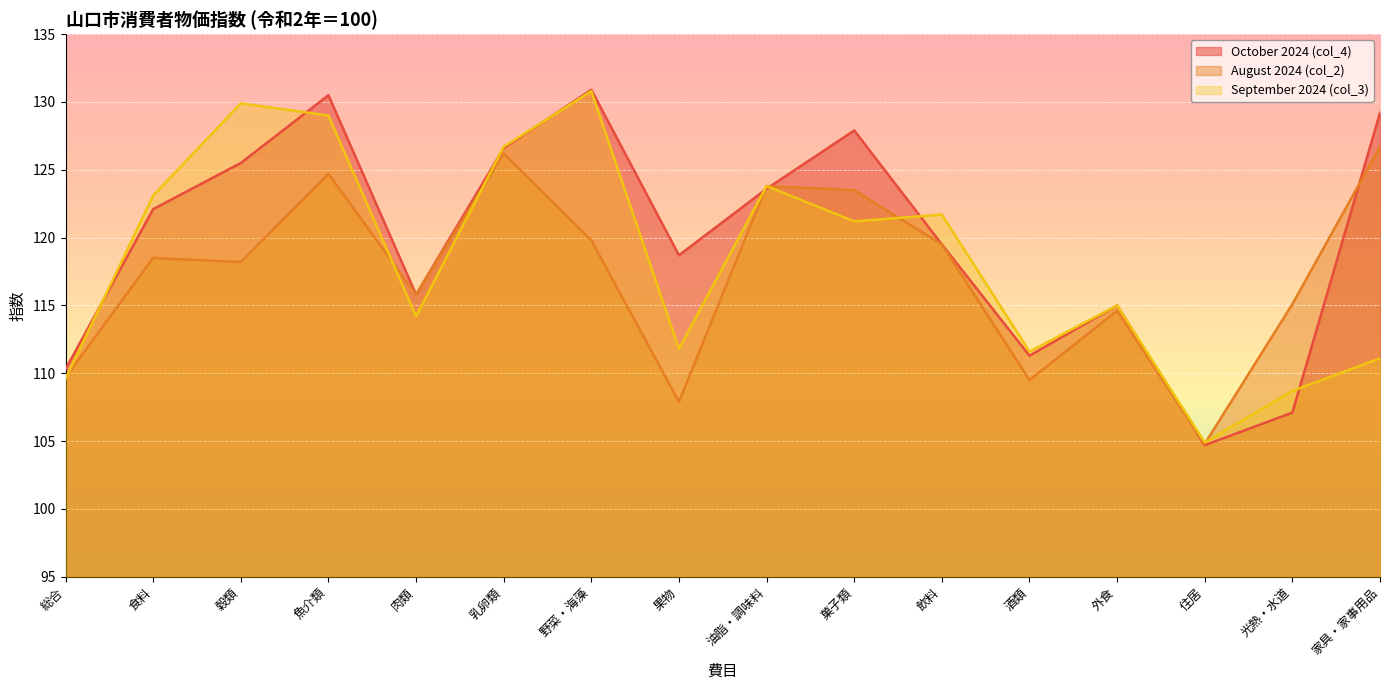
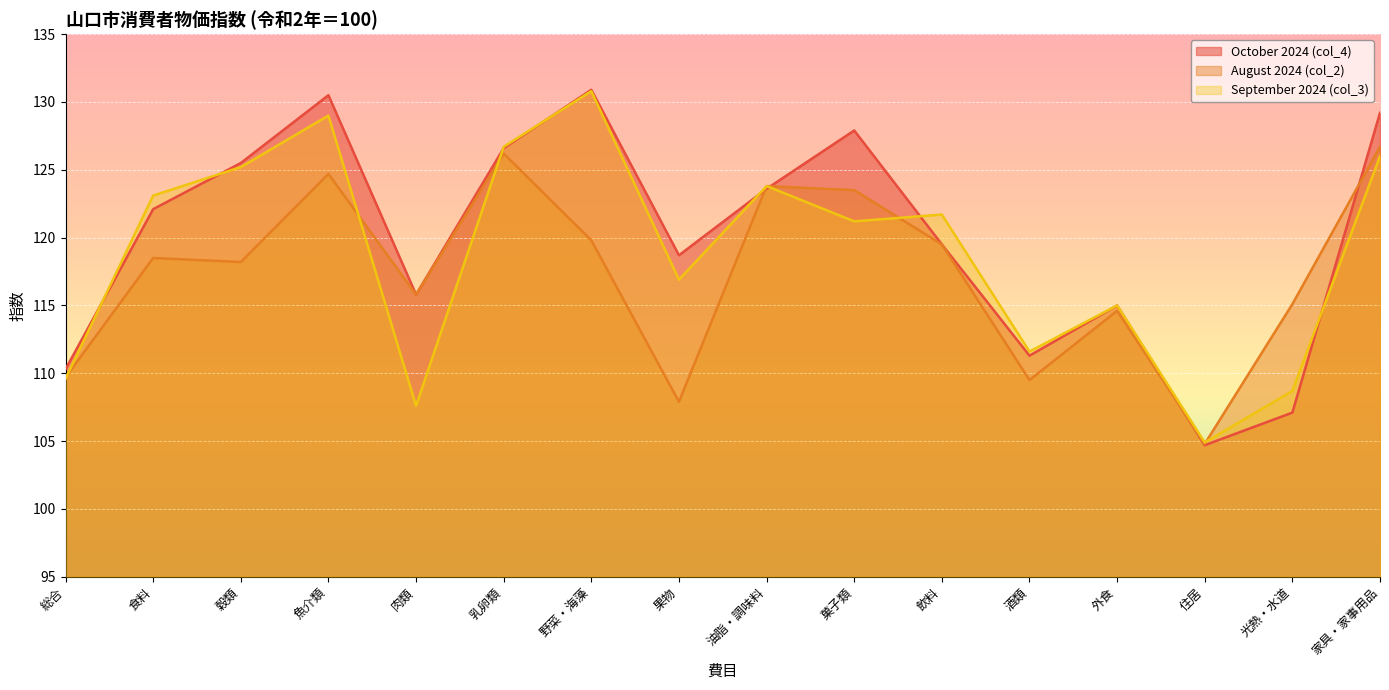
September 2024 (col_3), 穀類: 129.9 -> 125.2
September 2024 (col_3), 肉類: 114.2 -> 107.6
September 2024 (col_3), 果物: 111.8 -> 116.9
September 2024 (col_3), 家具・家事用品: 111.1 -> 126.0
